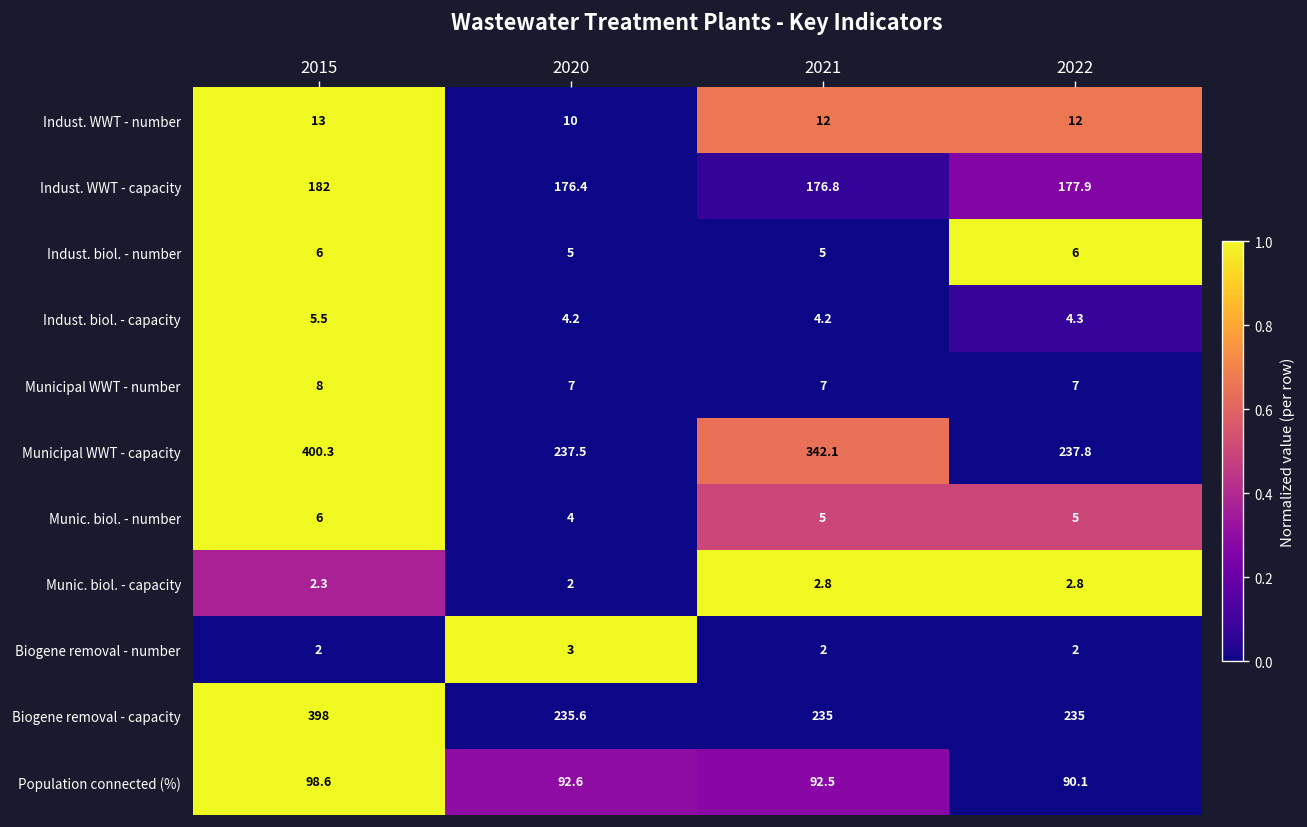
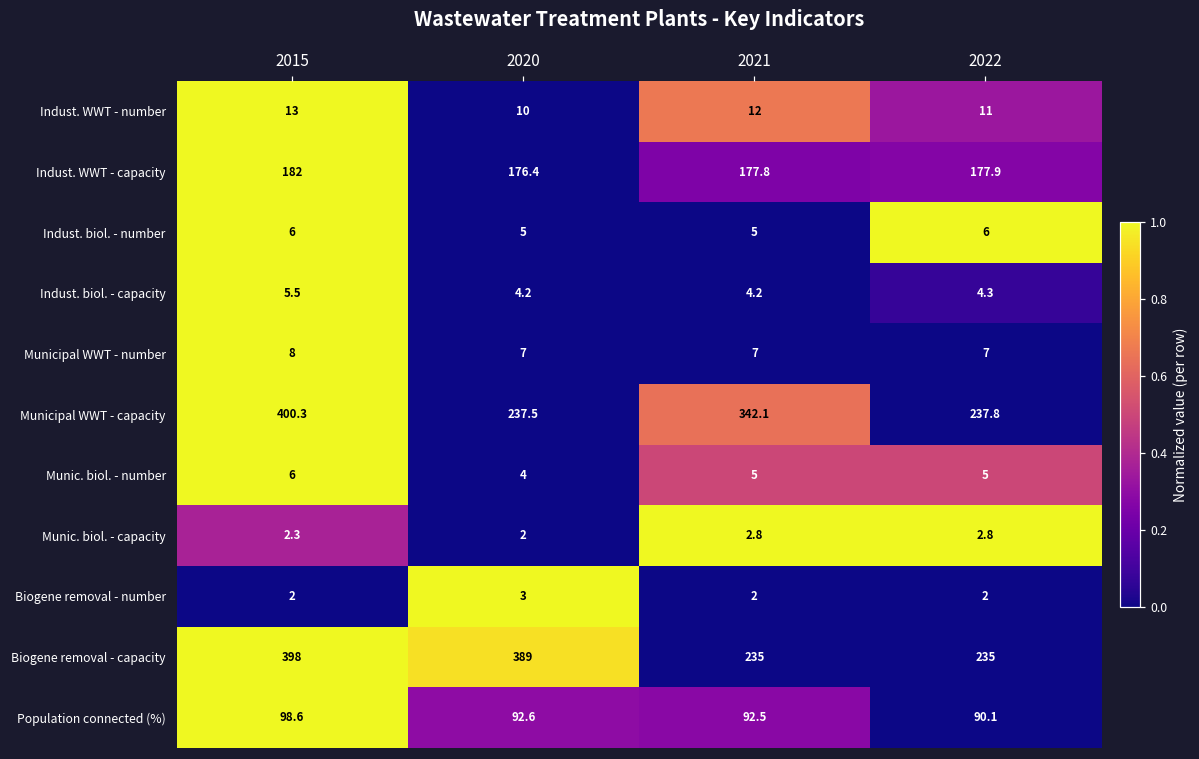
Indust. WWT - number, 2022: 12 -> 11
Indust. WWT - capacity, 2021: 176.8 -> 177.8
Biogene removal - capacity, 2020: 235.6 -> 389
